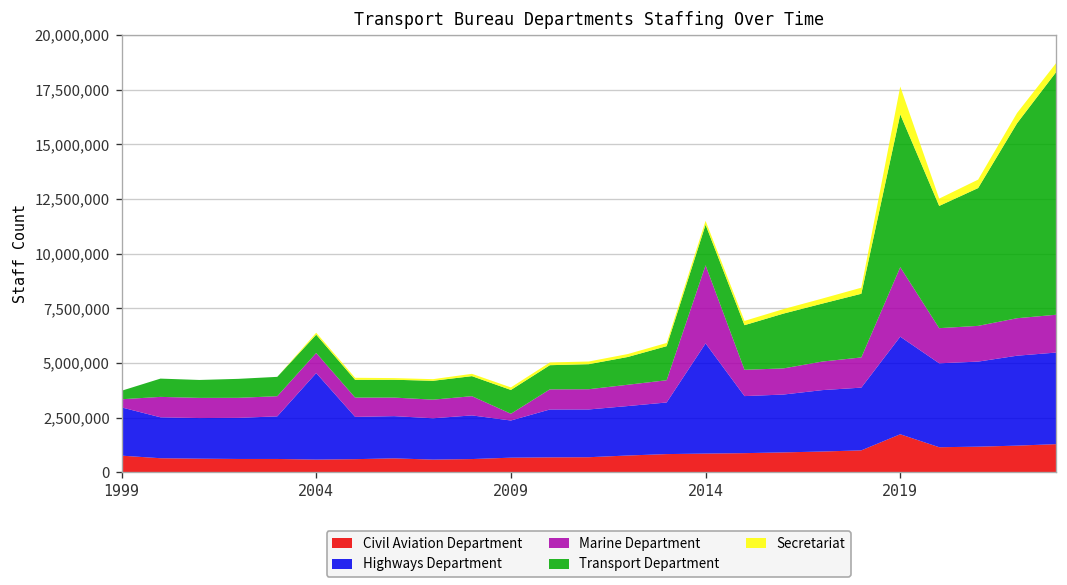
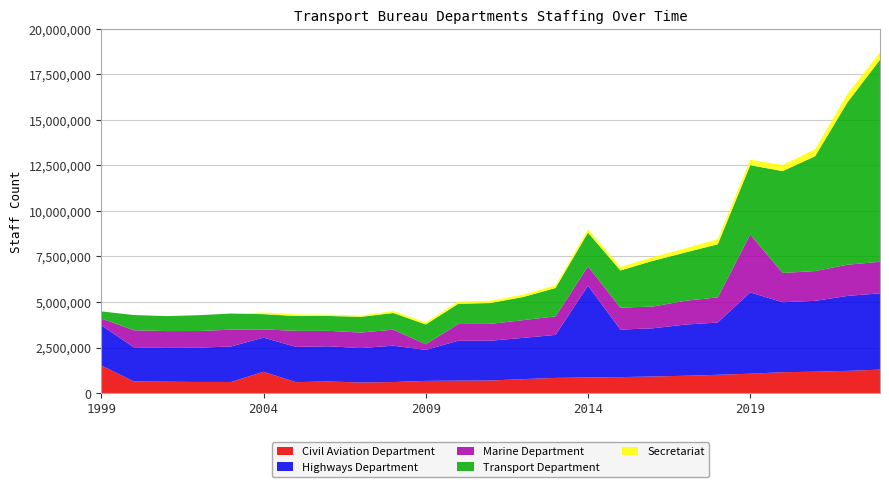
Civil Aviation Department, 1999: 800,000 -> 1,500,000
Civil Aviation Department, 2004: 600,000 -> 1,200,000
Highways Department, 2004: 4,000,000 -> 1,900,000
Marine Department, 2004: 900,000 -> 500,000
Marine Department, 2014: 3,600,000 -> 1,100,000
Civil Aviation Department, 2019: 1,700,000 -> 1,100,000
Transport Department, 2019: 7,000,000 -> 3,800,000
Secretariat, 2019: 1,300,000 -> 300,000
